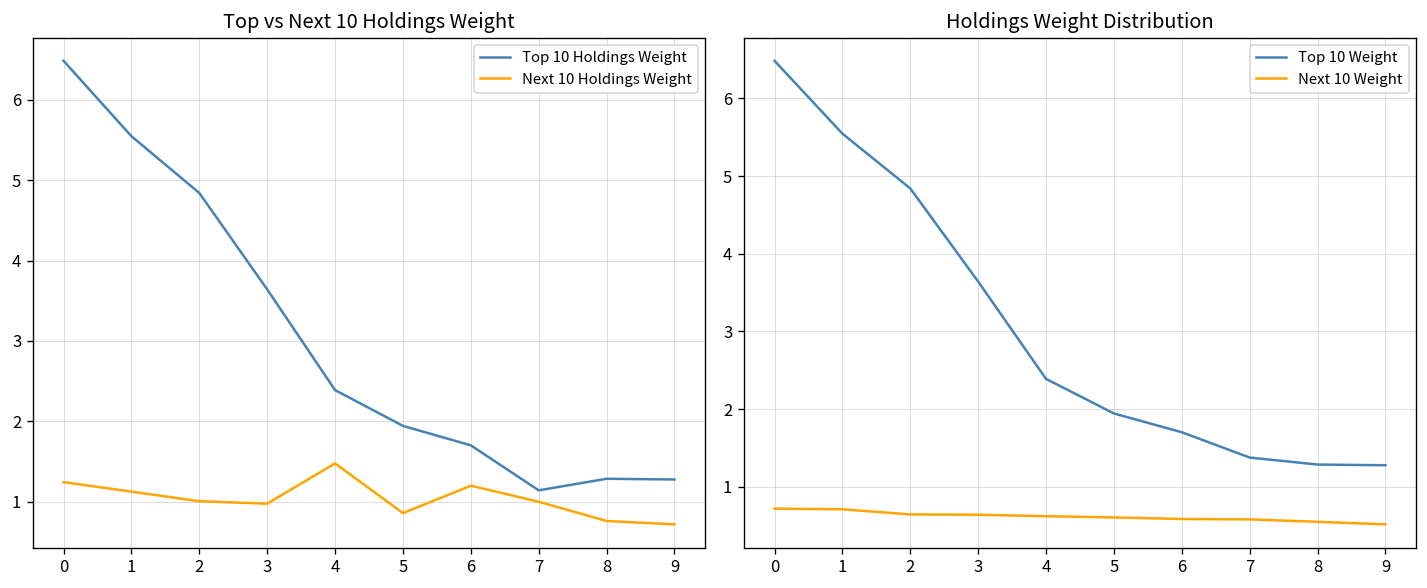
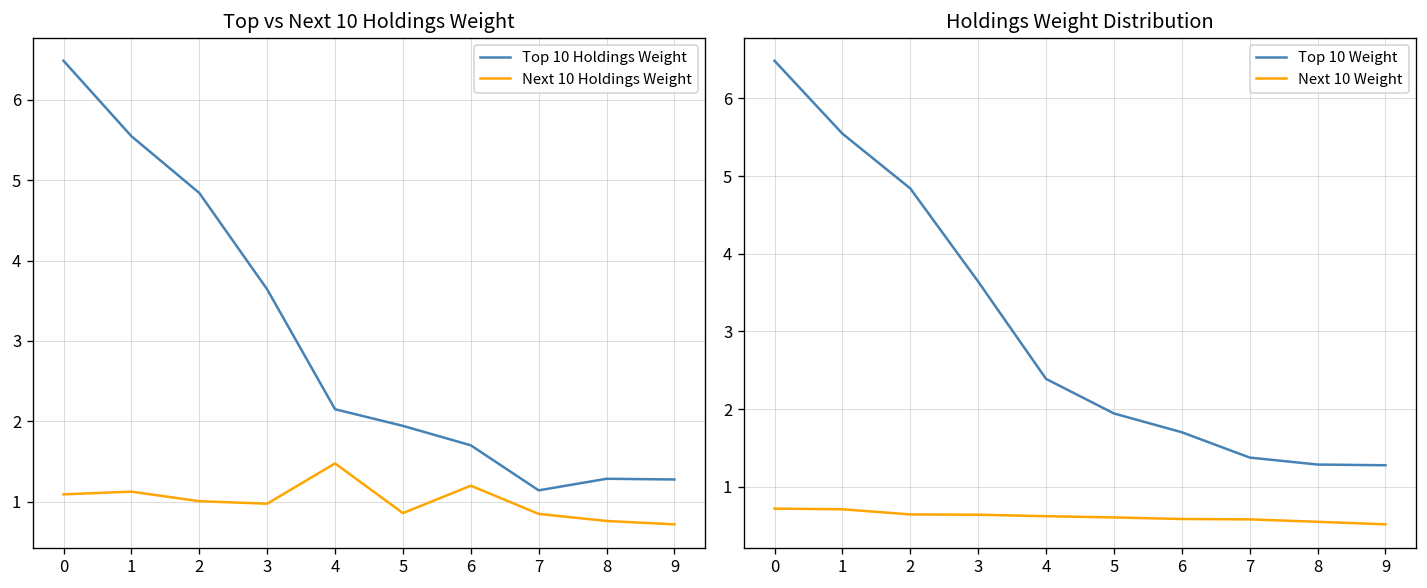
Top vs Next 10 Holdings Weight, Next 10 Holdings Weight, 0: 1.2 -> 1.1
Top vs Next 10 Holdings Weight, Top 10 Holdings Weight, 4: 2.4 -> 2.2
Top vs Next 10 Holdings Weight, Next 10 Holdings Weight, 7: 1.0 -> 0.8
